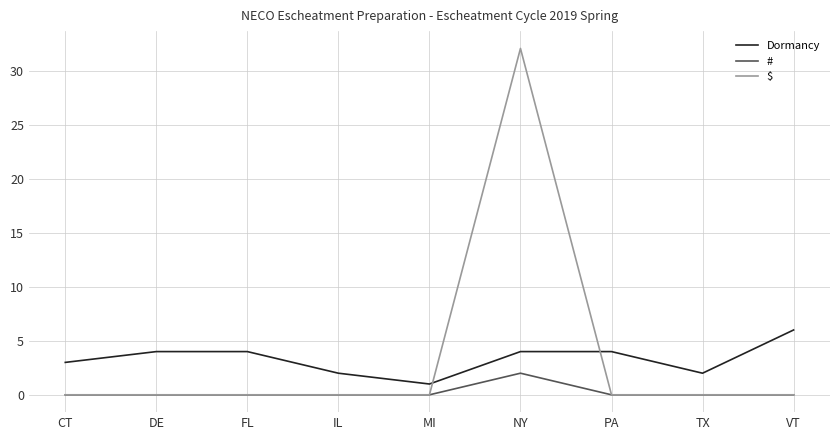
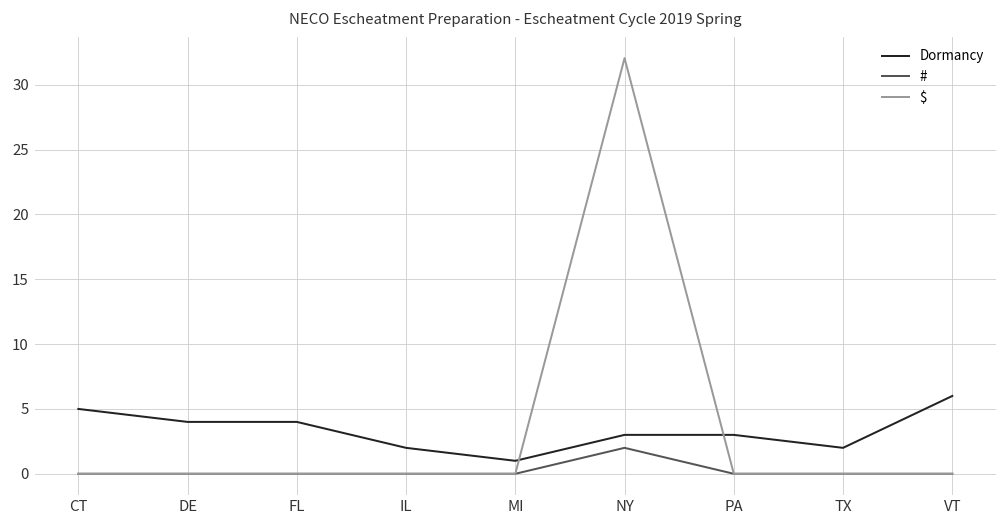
Dormancy, CT: 3 -> 5
Dormancy, NY: 4 -> 3
Dormancy, PA: 4 -> 3
